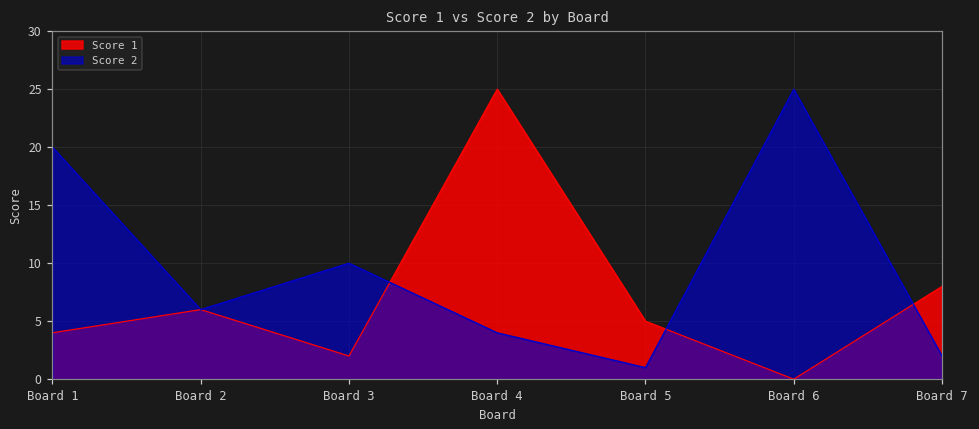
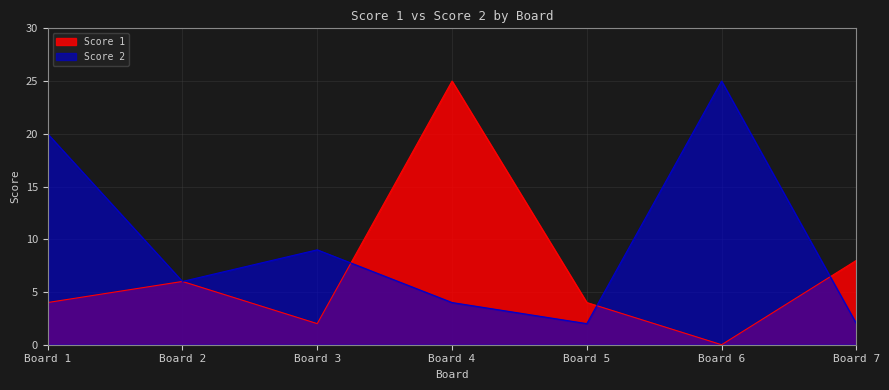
Score 2, Board 3: 10 -> 9
Score 1, Board 5: 5 -> 4
Score 2, Board 5: 1 -> 2
